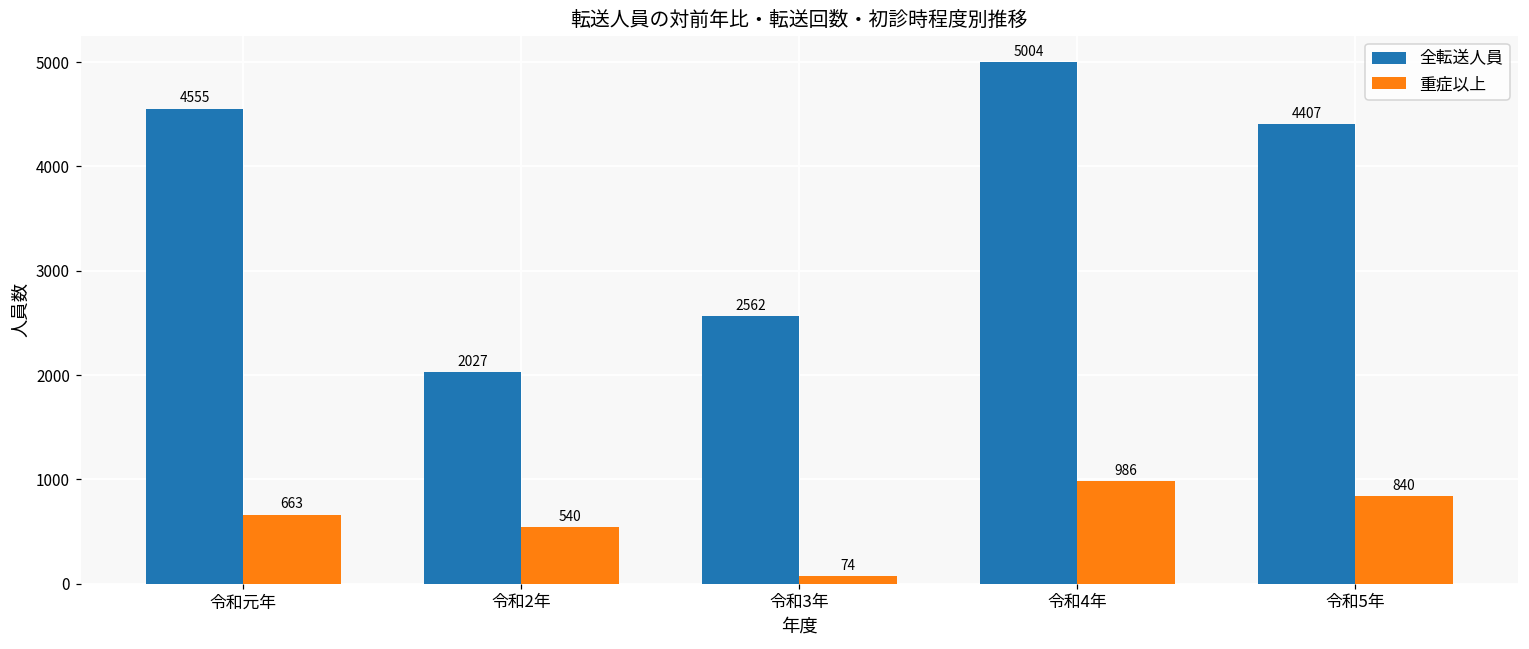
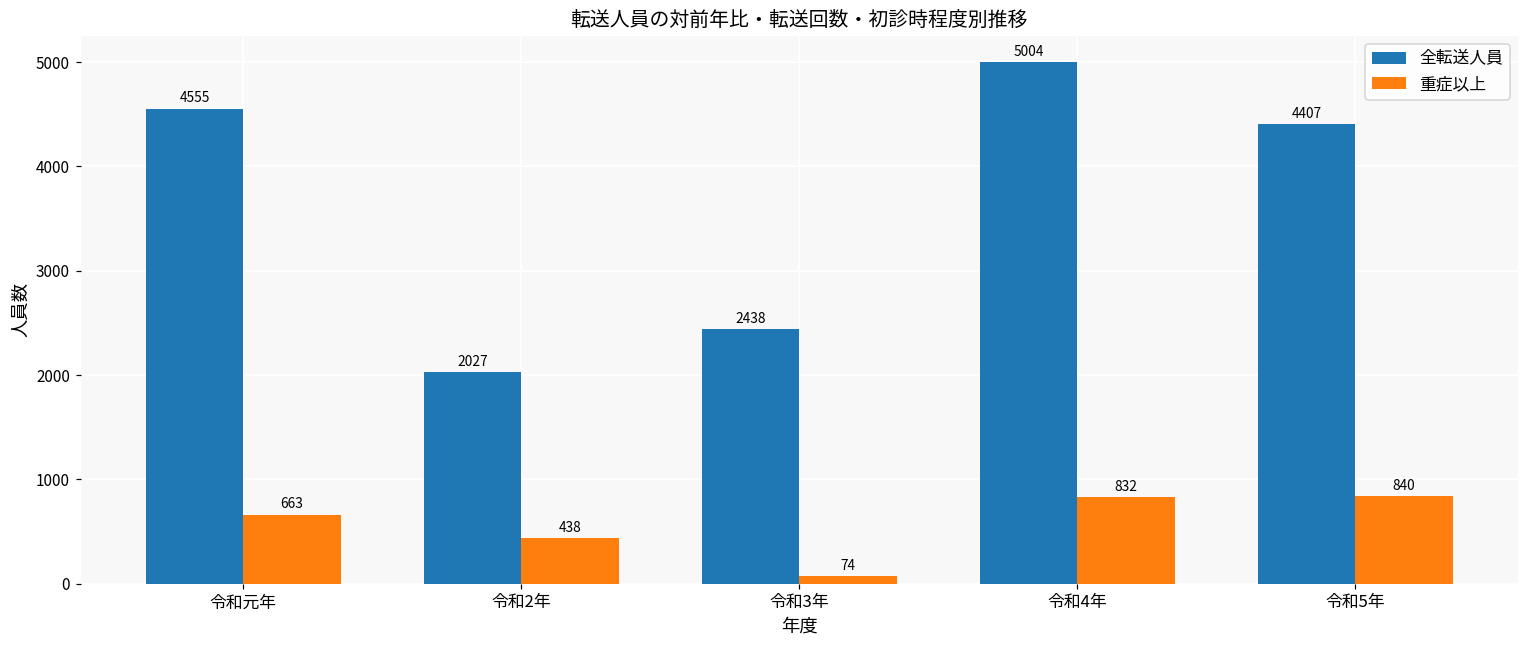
重症以上, 令和2年: 540 -> 438
全転送人員, 令和3年: 2562 -> 2438
重症以上, 令和4年: 986 -> 832
